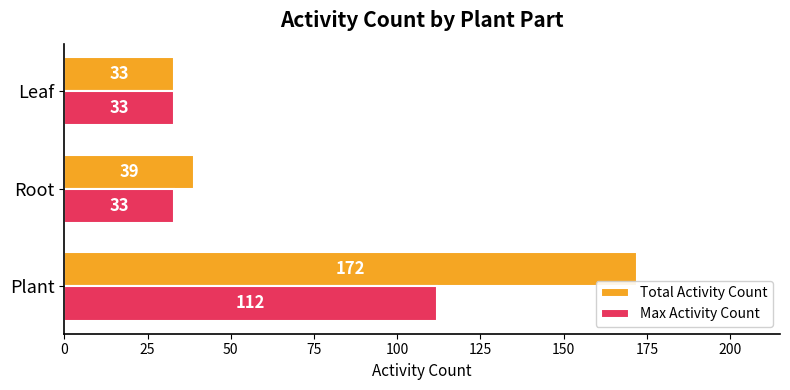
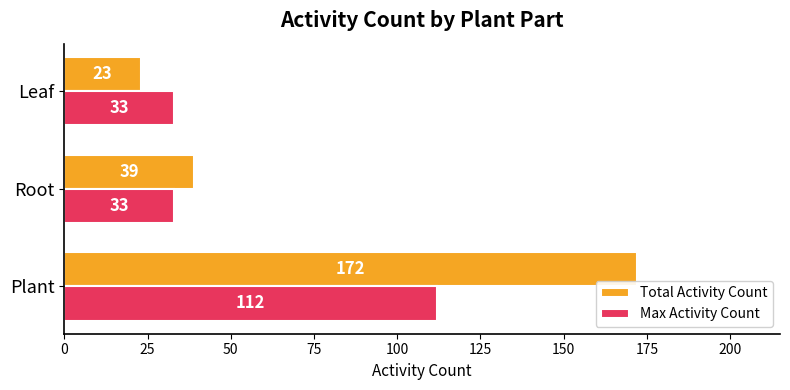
Total Activity Count, Leaf: 33 -> 23
